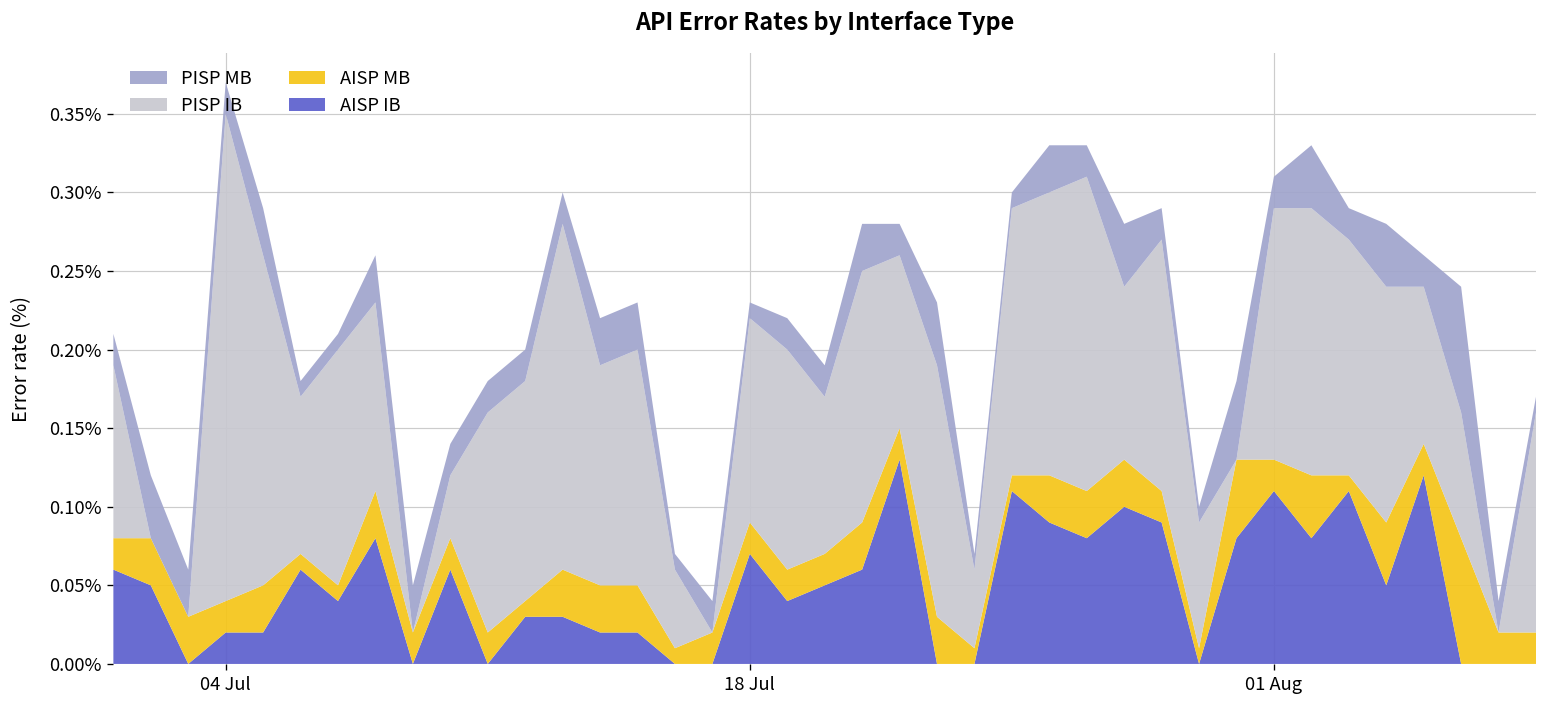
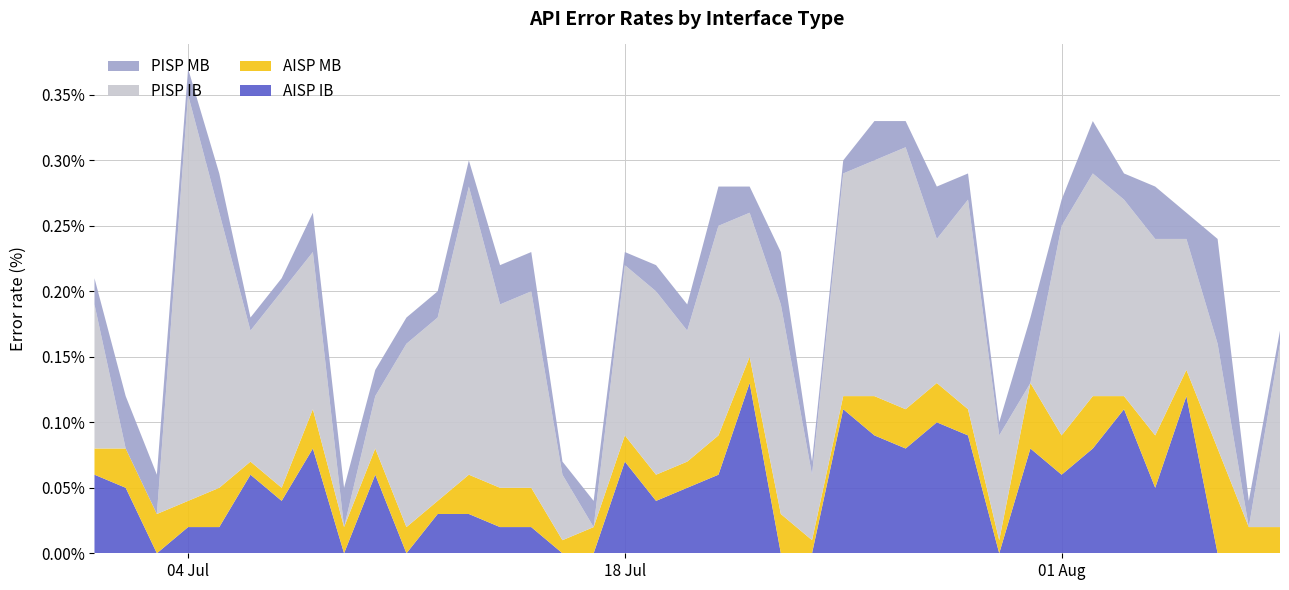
AISP IB, 01 Aug: 0.11% -> 0.06%
AISP MB, 01 Aug: 0.02% -> 0.03%
